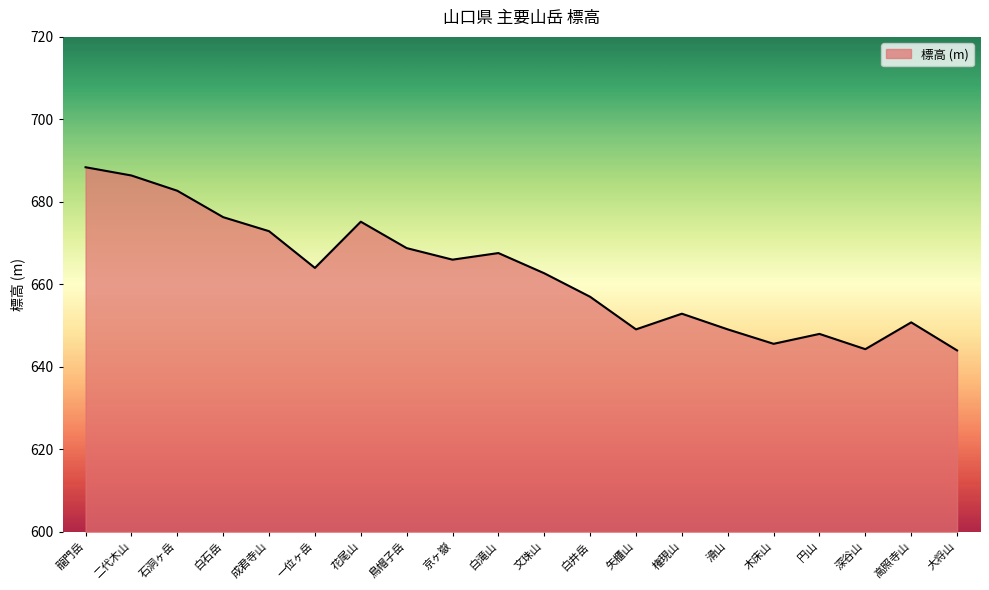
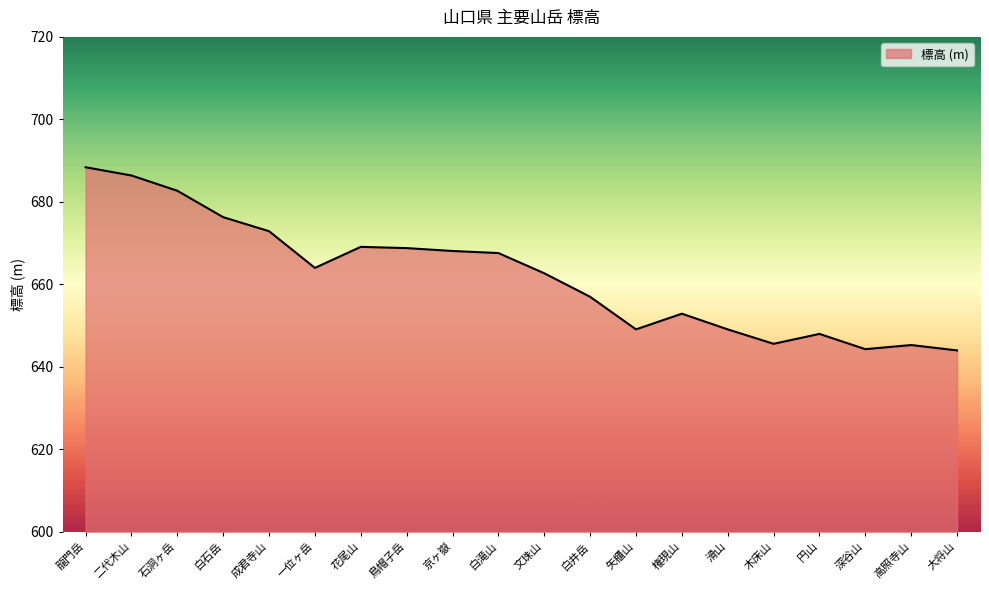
花尾山: 675 -> 669
京ヶ嶽: 666 -> 668
高照寺山: 651 -> 645
